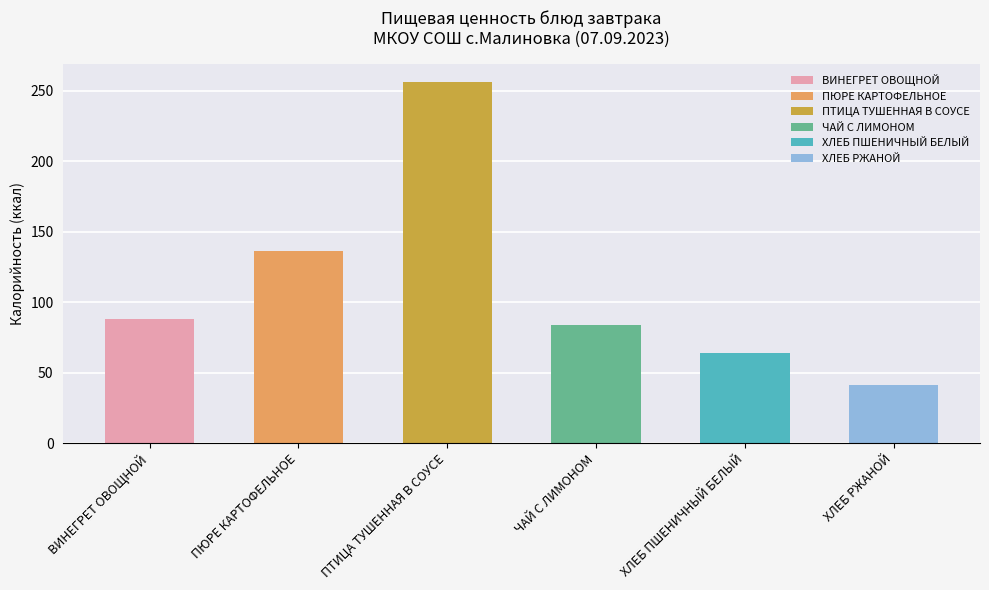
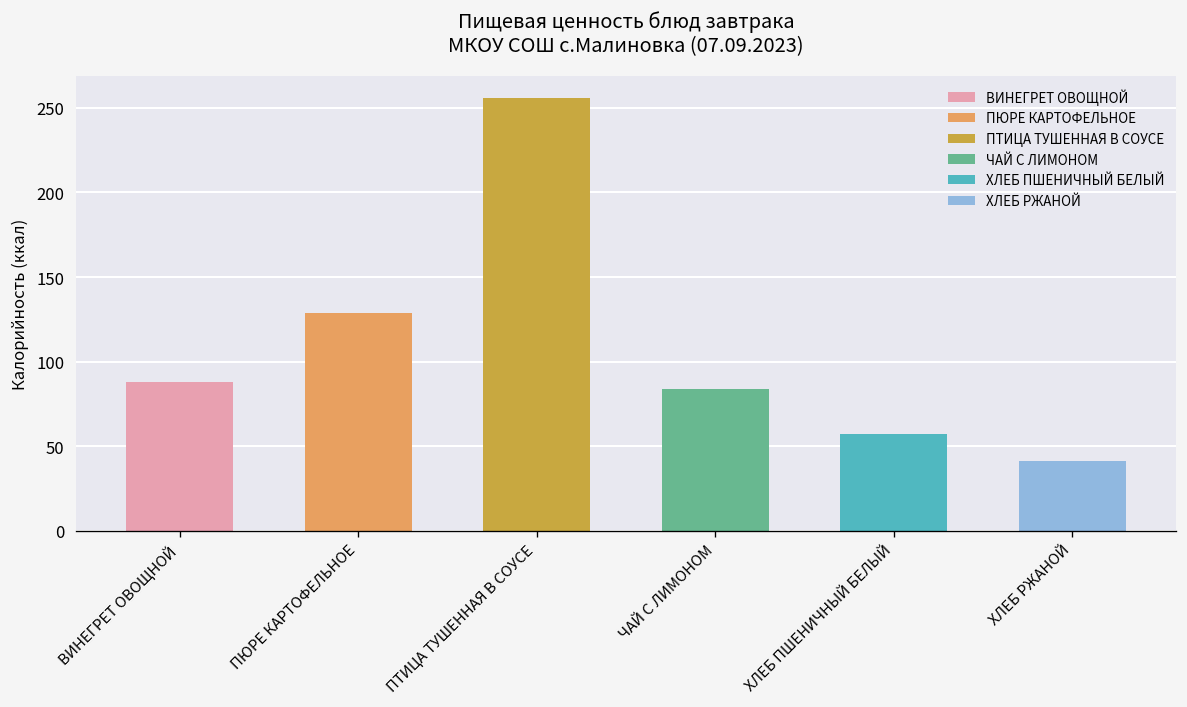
ПЮРЕ КАРТОФЕЛЬНОЕ: 136 -> 129
ХЛЕБ ПШЕНИЧНЫЙ БЕЛЫЙ: 64 -> 57
